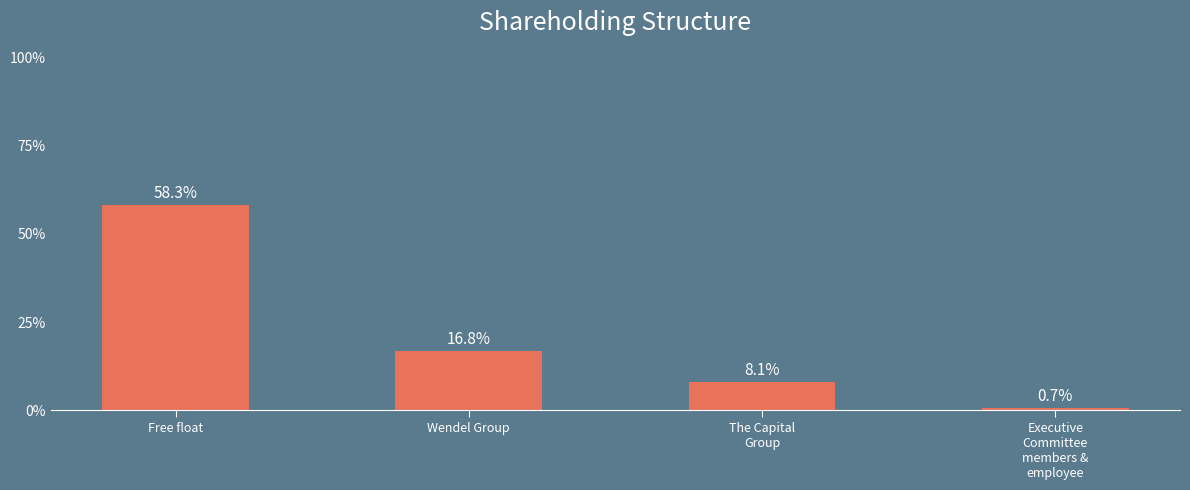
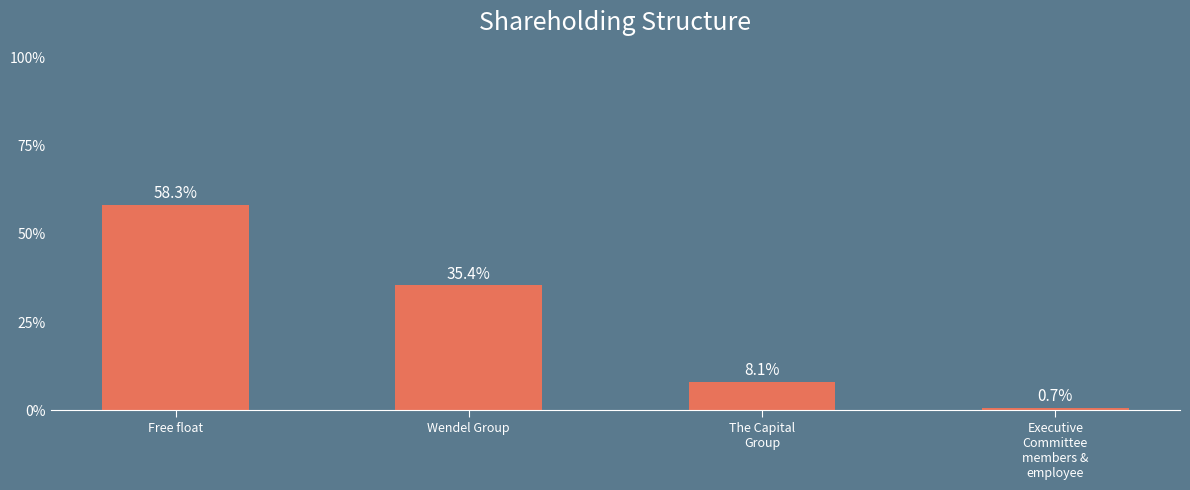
Wendel Group: 16.8% -> 35.4%
